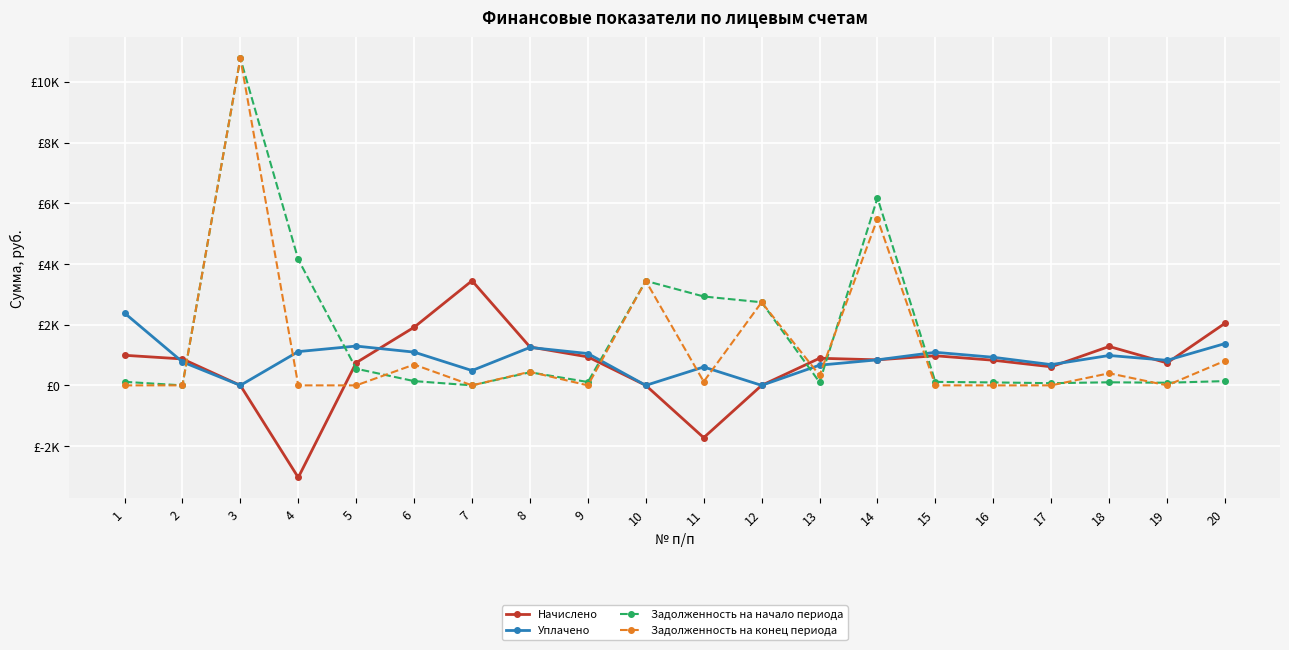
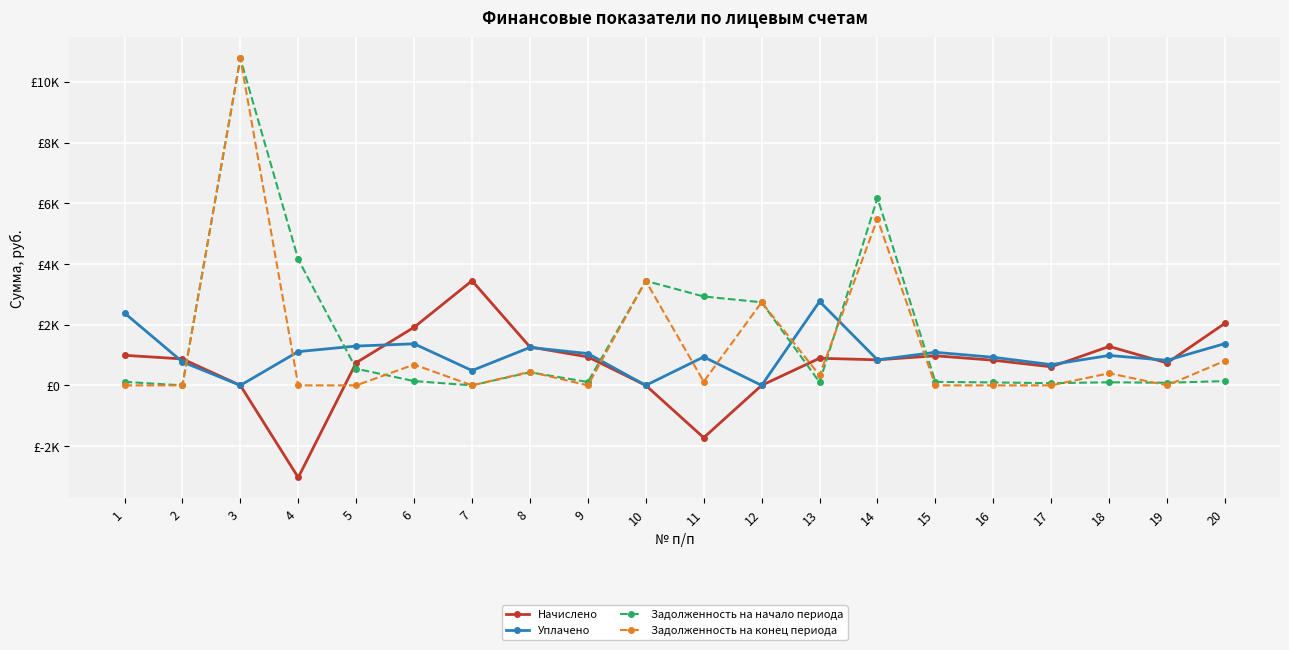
Уплачено, 6: £1100 -> £1400
Уплачено, 11: £600 -> £900
Уплачено, 13: £700 -> £2800
